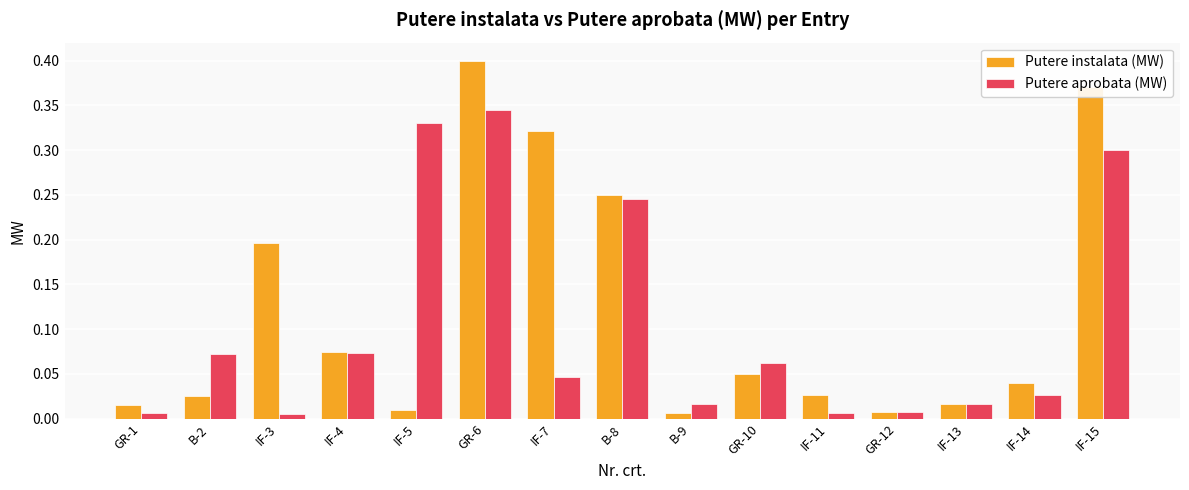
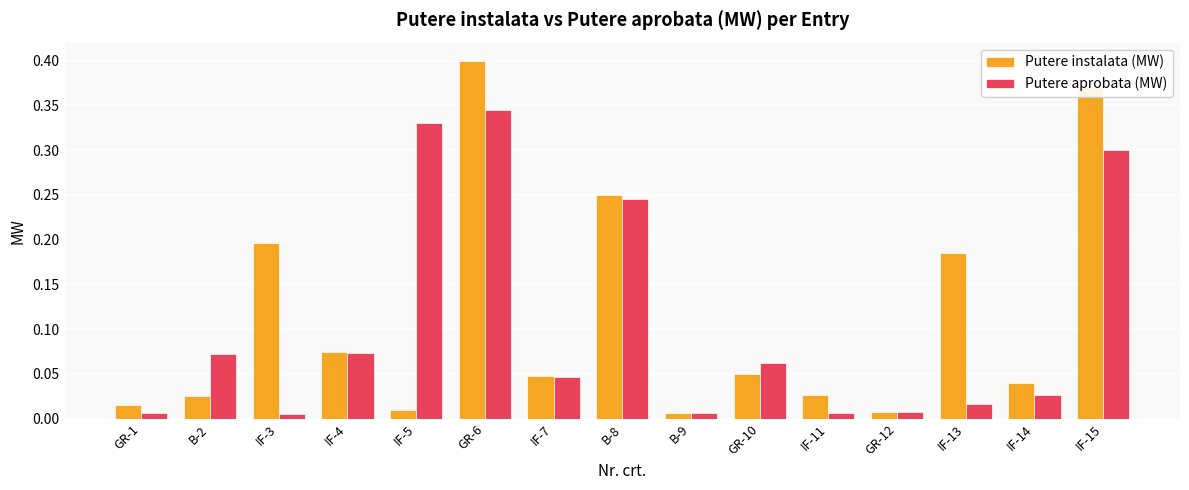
Putere instalata (MW), IF-7: 0.32 -> 0.05
Putere aprobata (MW), B-9: 0.02 -> 0.01
Putere instalata (MW), IF-13: 0.02 -> 0.18
